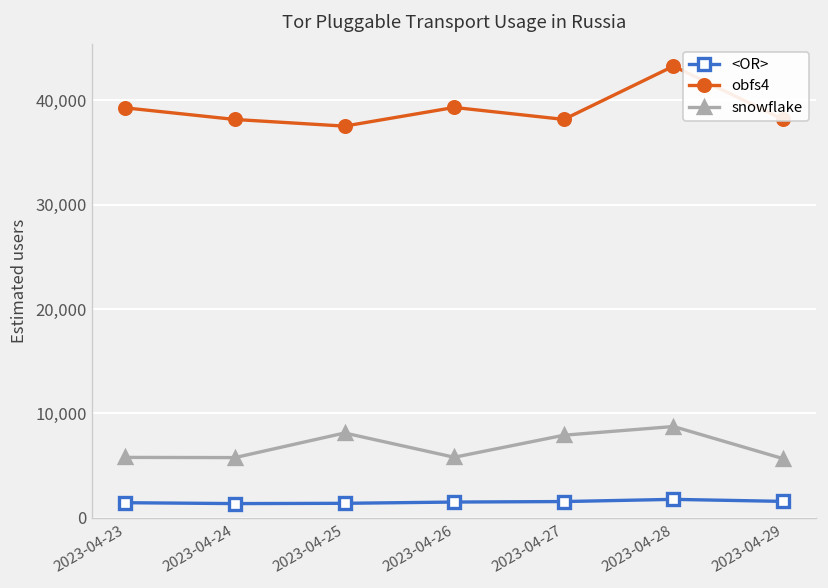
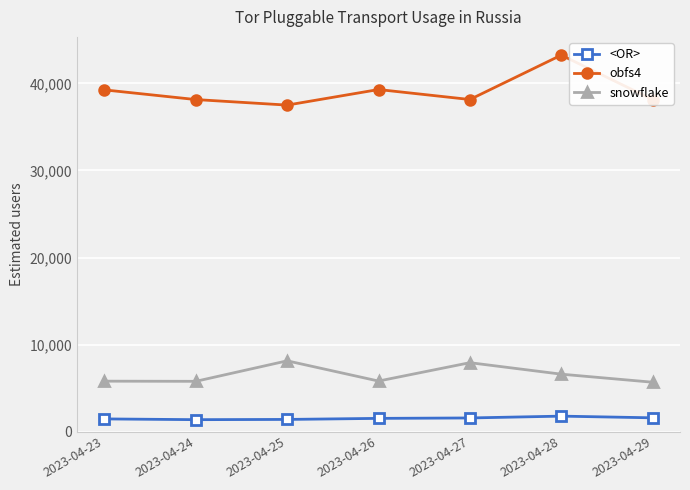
snowflake, 2023-04-28: 9,000 -> 7,000
